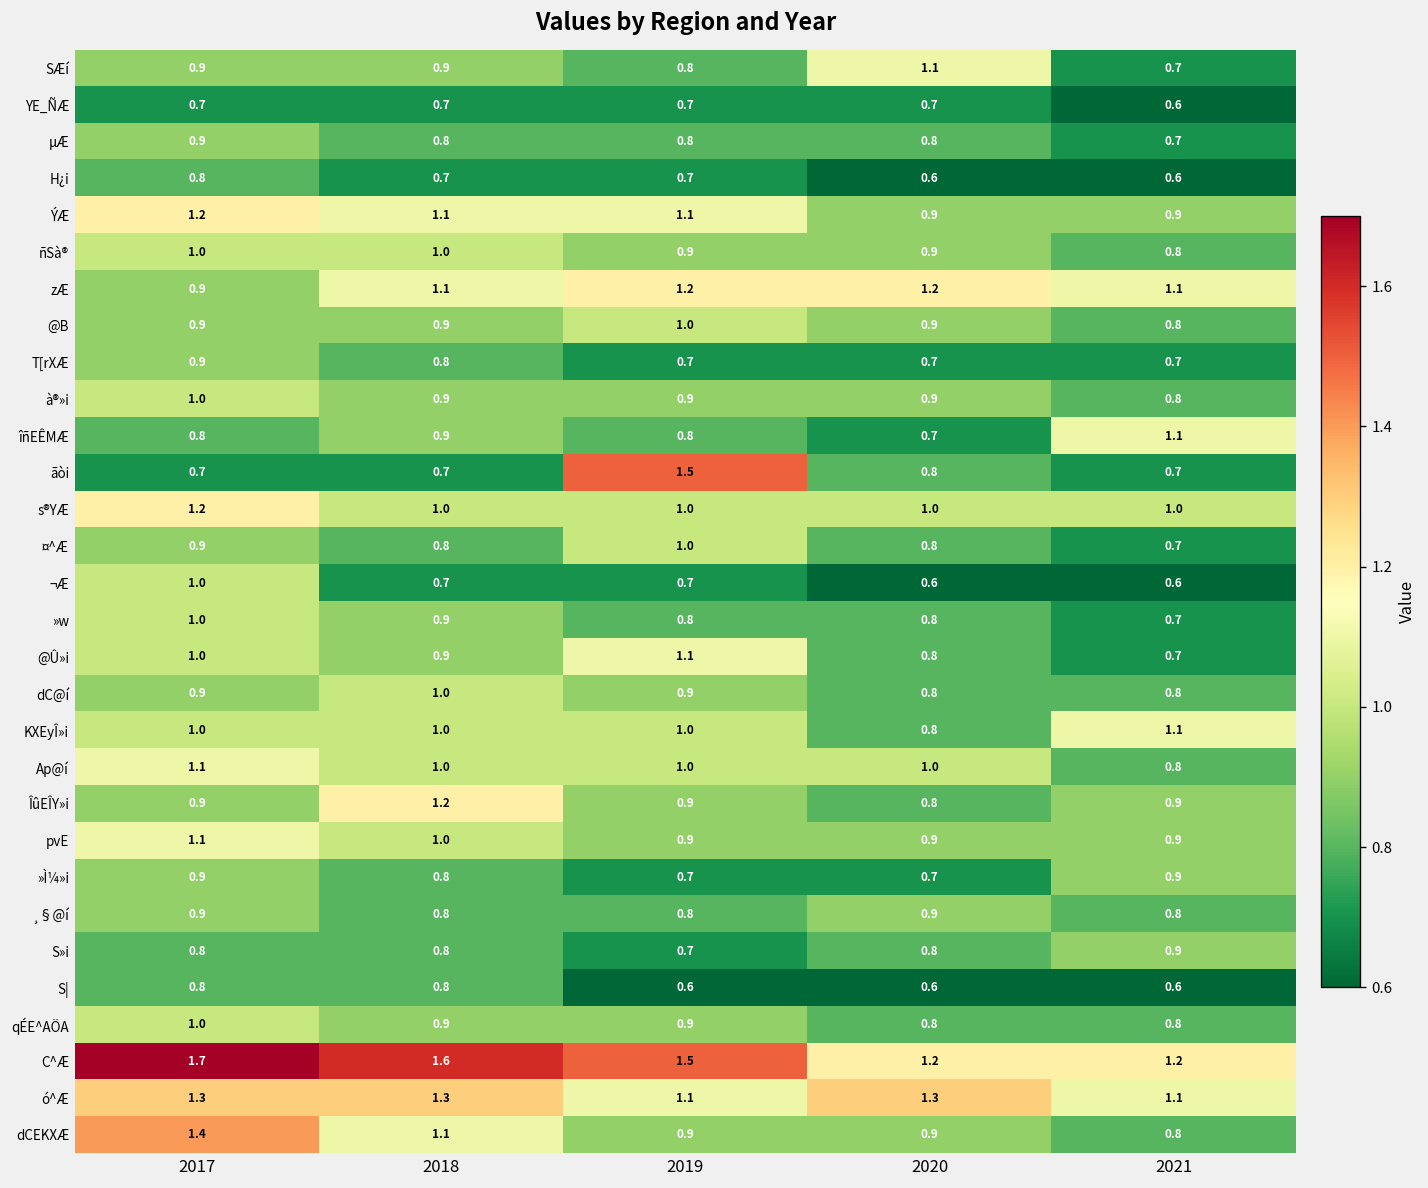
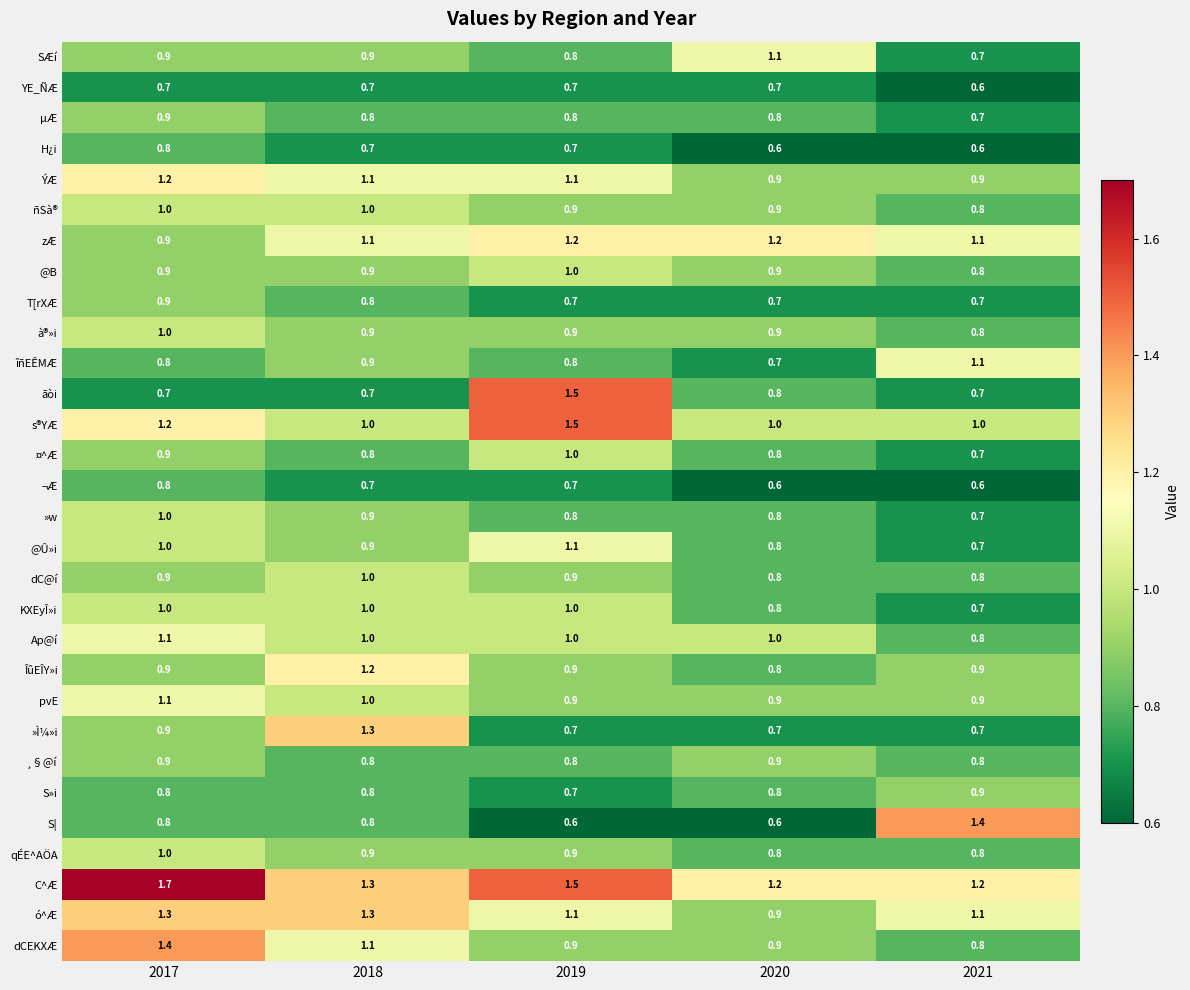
s®YÆ, 2019: 1.0 -> 1.5
¬Æ, 2017: 1.0 -> 0.8
KXEyÎ»i, 2021: 1.1 -> 0.7
»Ì¼»i, 2018: 0.8 -> 1.3
»Ì¼»i, 2021: 0.9 -> 0.7
S|, 2021: 0.6 -> 1.4
C^Æ, 2018: 1.6 -> 1.3
ó^Æ, 2020: 1.3 -> 0.9
